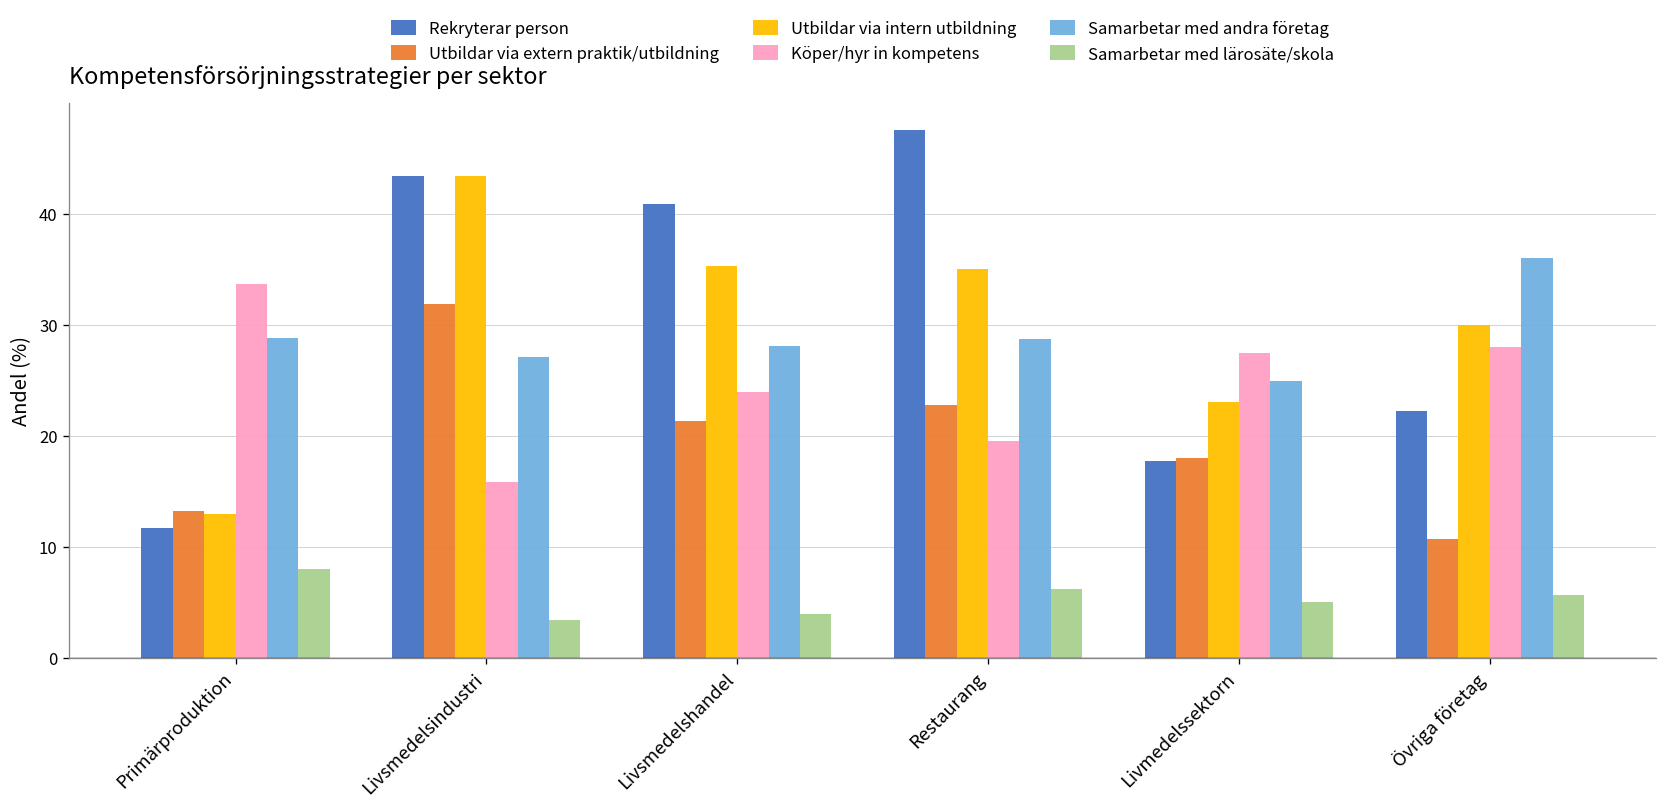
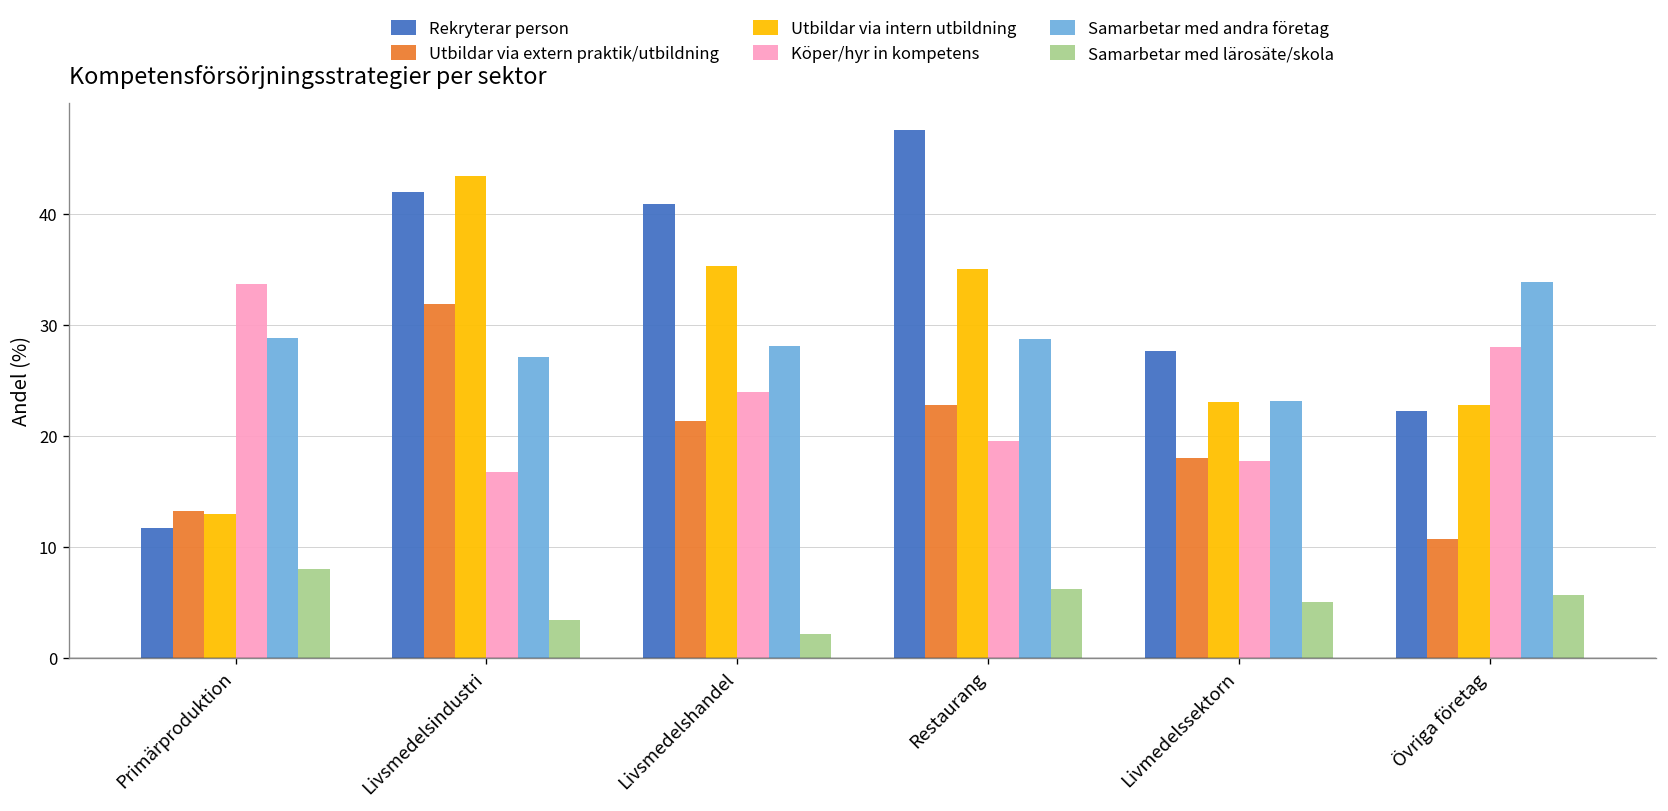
Rekryterar person, Livsmedelsindustri: 43 -> 42
Köper/hyr in kompetens, Livsmedelsindustri: 16 -> 17
Samarbetar med lärosäte/skola, Livsmedelshandel: 4 -> 2
Rekryterar person, Livmedelssektorn: 18 -> 28
Köper/hyr in kompetens, Livmedelssektorn: 28 -> 18
Samarbetar med andra företag, Livmedelssektorn: 25 -> 23
Utbildar via intern utbildning, Övriga företag: 30 -> 23
Samarbetar med andra företag, Övriga företag: 36 -> 34
